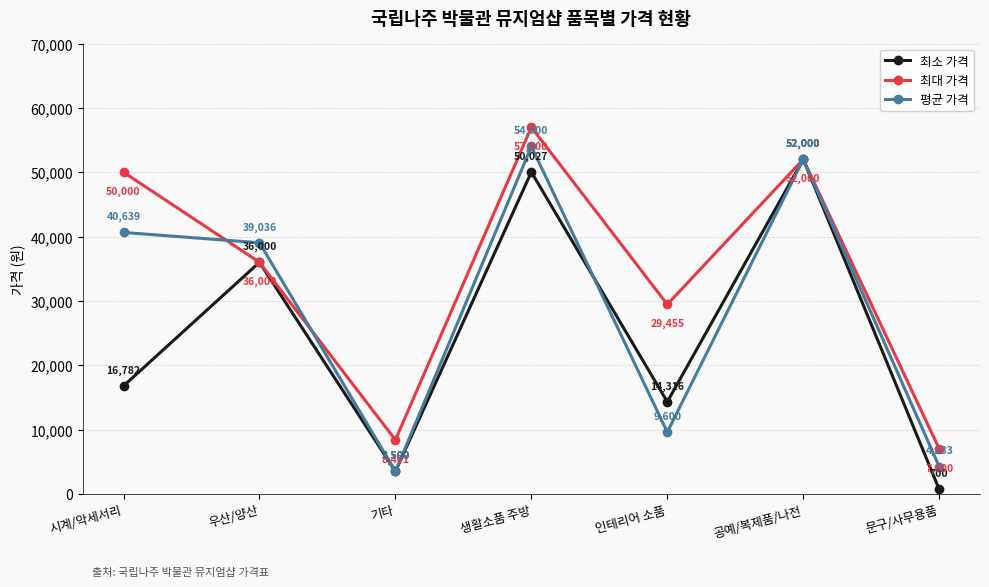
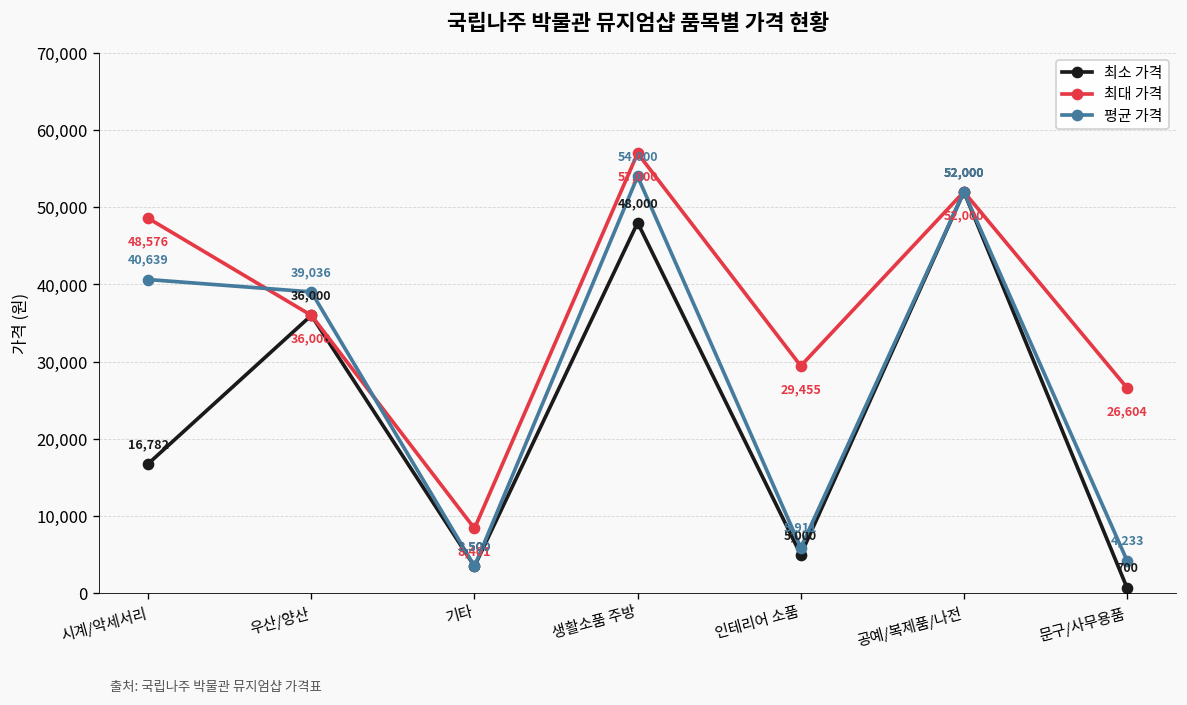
최대 가격, 시계/악세서리: 50,000 -> 48,576
최소 가격, 생활소품 주방: 50,027 -> 48,000
최소 가격, 인테리어 소품: 14,316 -> 5,000
평균 가격, 인테리어 소품: 9,600 -> 5,911
최대 가격, 문구/사무용품: 7,000 -> 26,604
